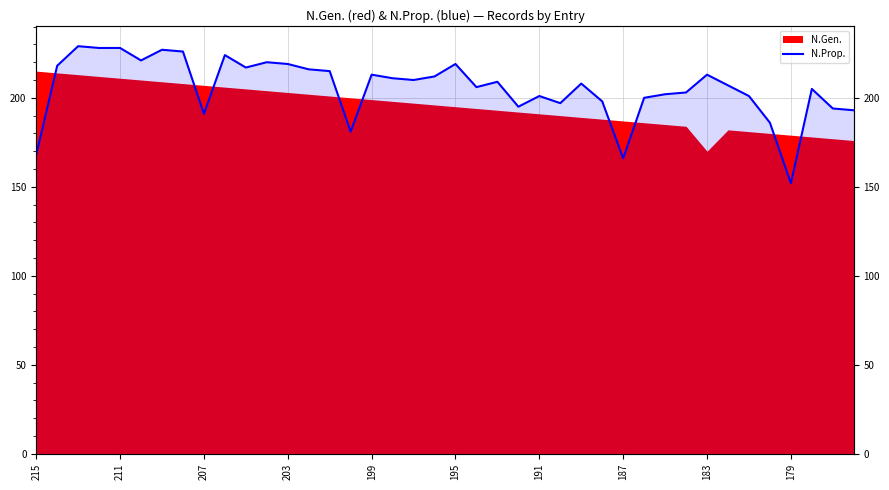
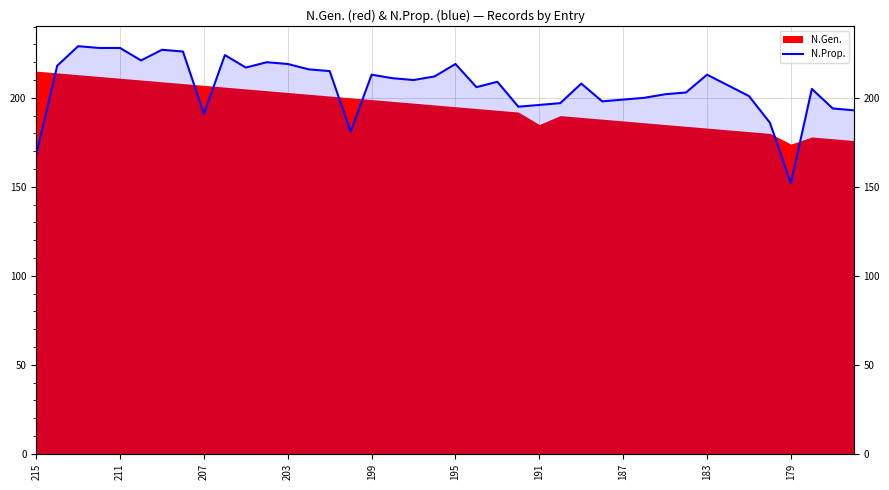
N.Prop., 191: 201 -> 196
N.Gen., 191: 191 -> 185
N.Prop., 187: 166 -> 199
N.Gen., 183: 170 -> 183
N.Gen., 179: 179 -> 174
